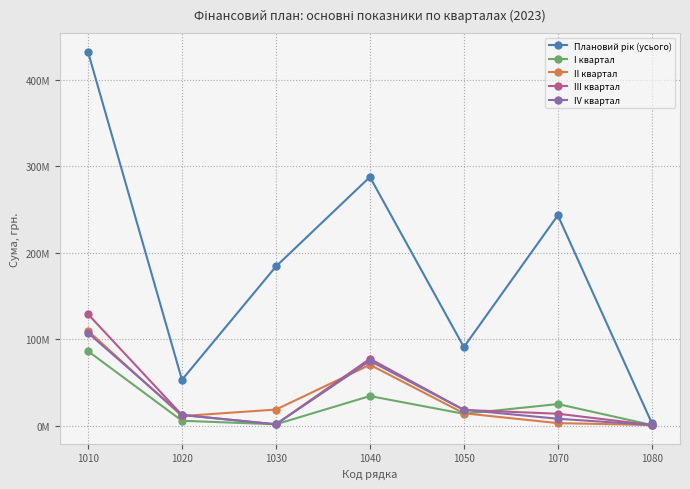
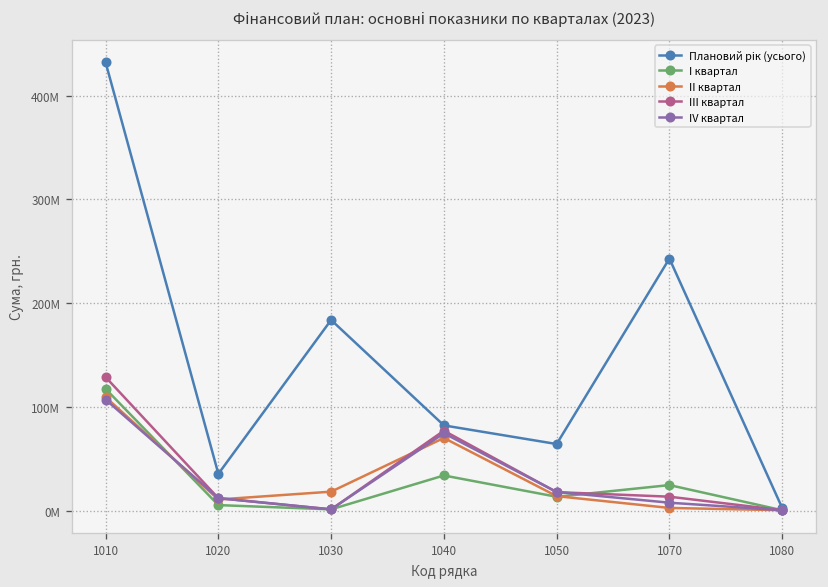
І квартал, 1010: 90000000 -> 120000000
Плановий рік (усього), 1020: 50000000 -> 40000000
Плановий рік (усього), 1040: 290000000 -> 80000000
Плановий рік (усього), 1050: 90000000 -> 60000000
